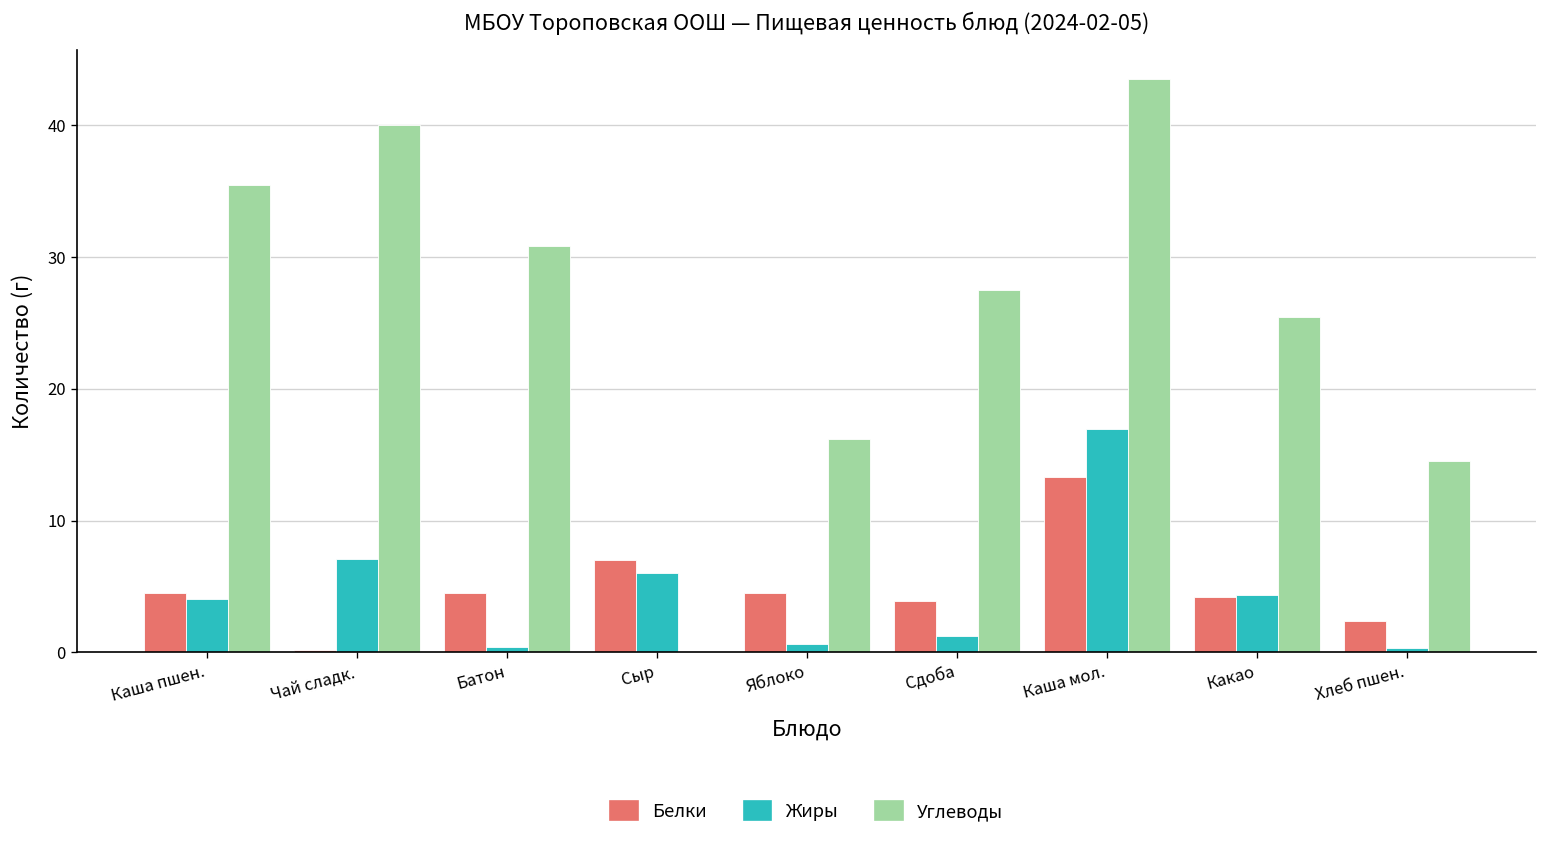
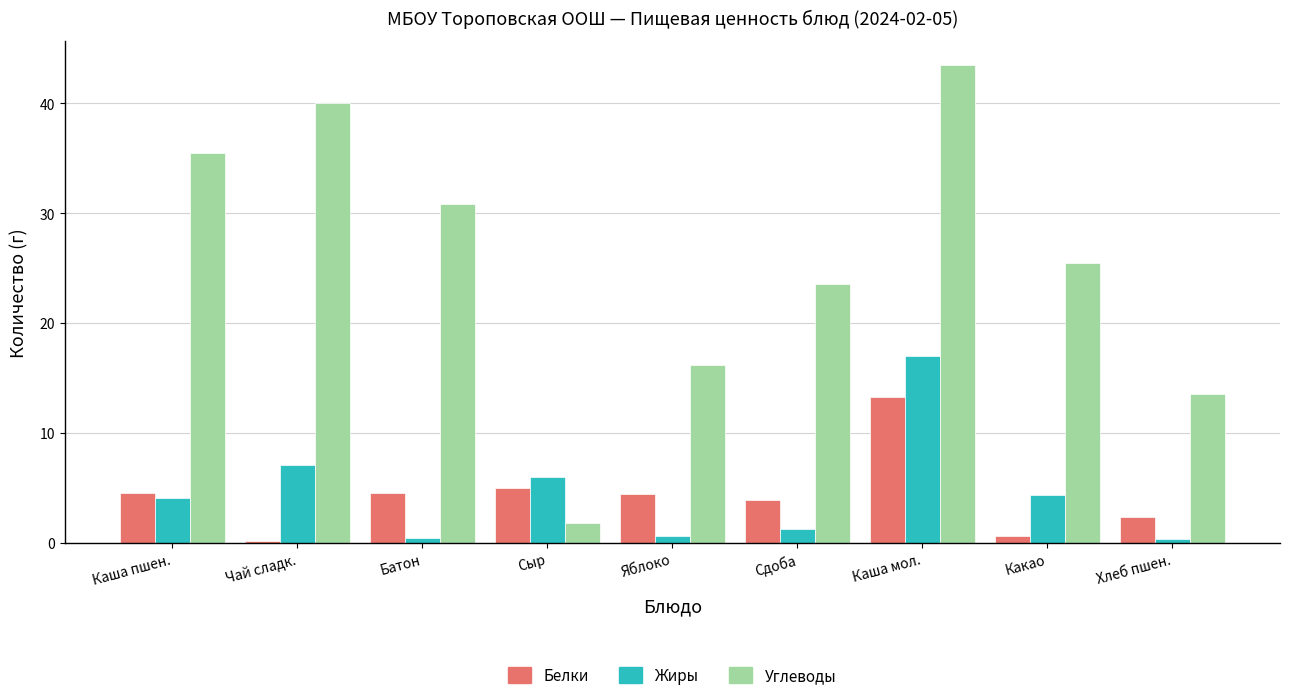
Белки, Сыр: 7 -> 5
Углеводы, Сыр: 0.0 -> 1.8
Углеводы, Сдоба: 27.5 -> 23.6
Белки, Какао: 4.2 -> 0.6
Углеводы, Хлеб пшен.: 14.5 -> 13.5
